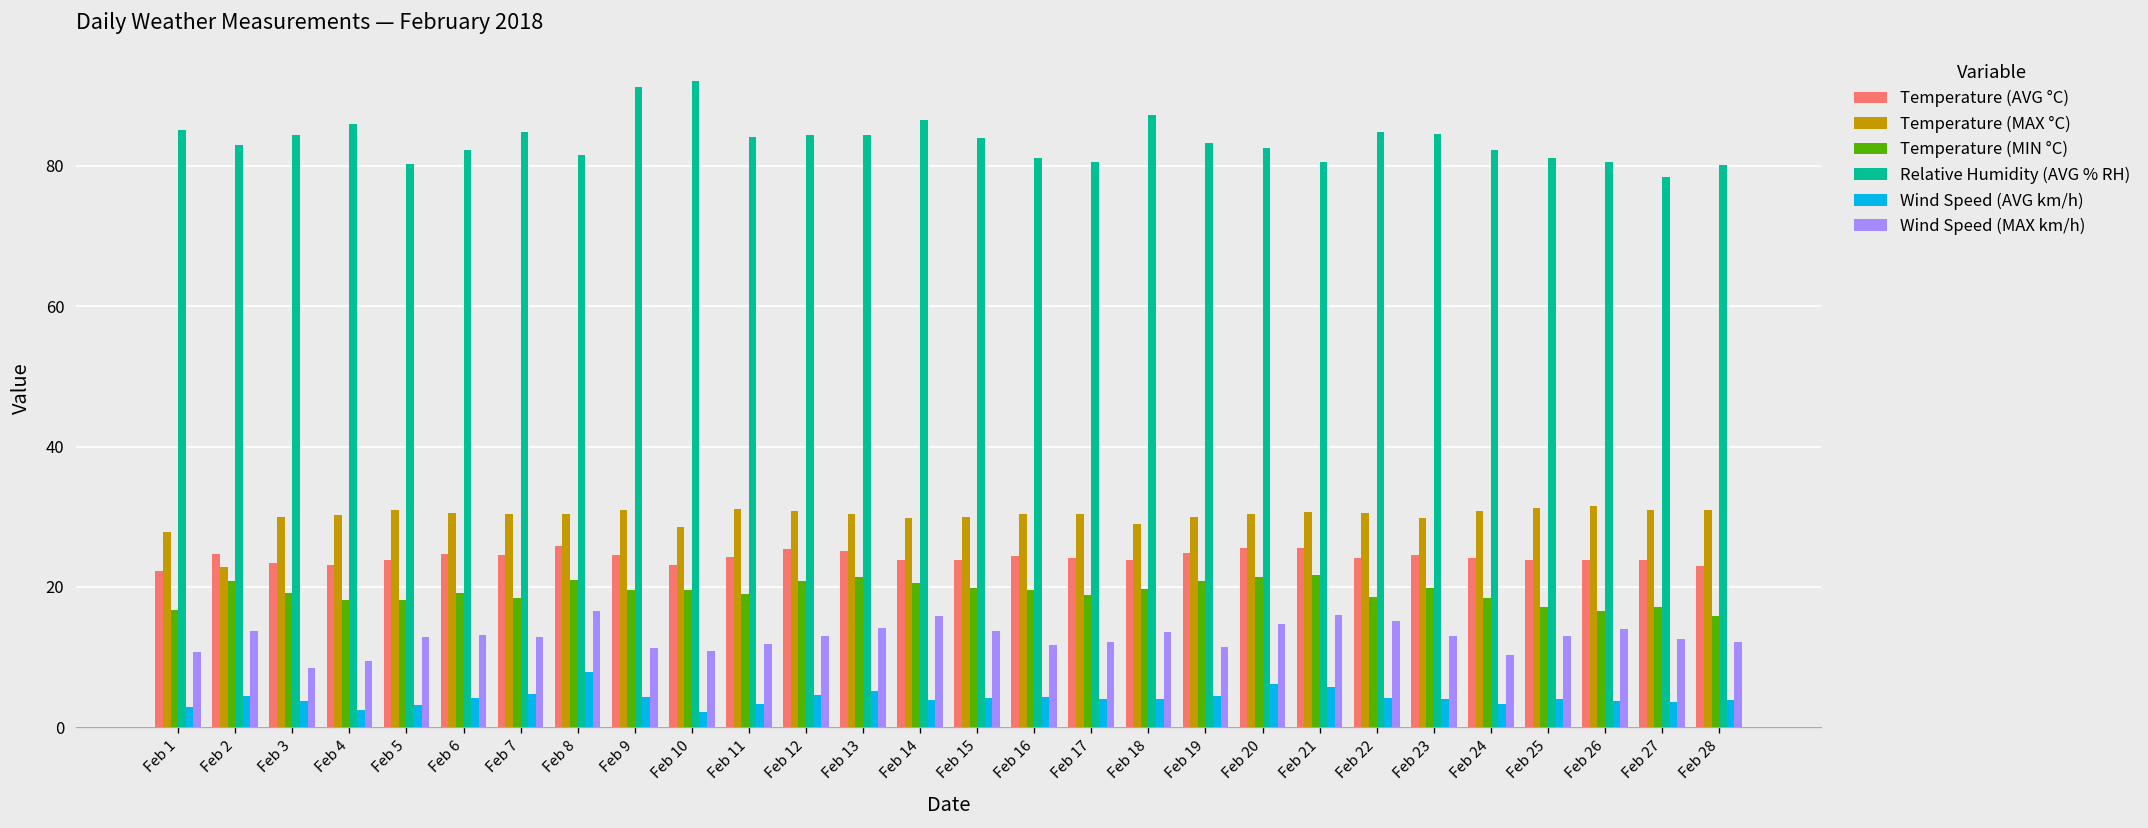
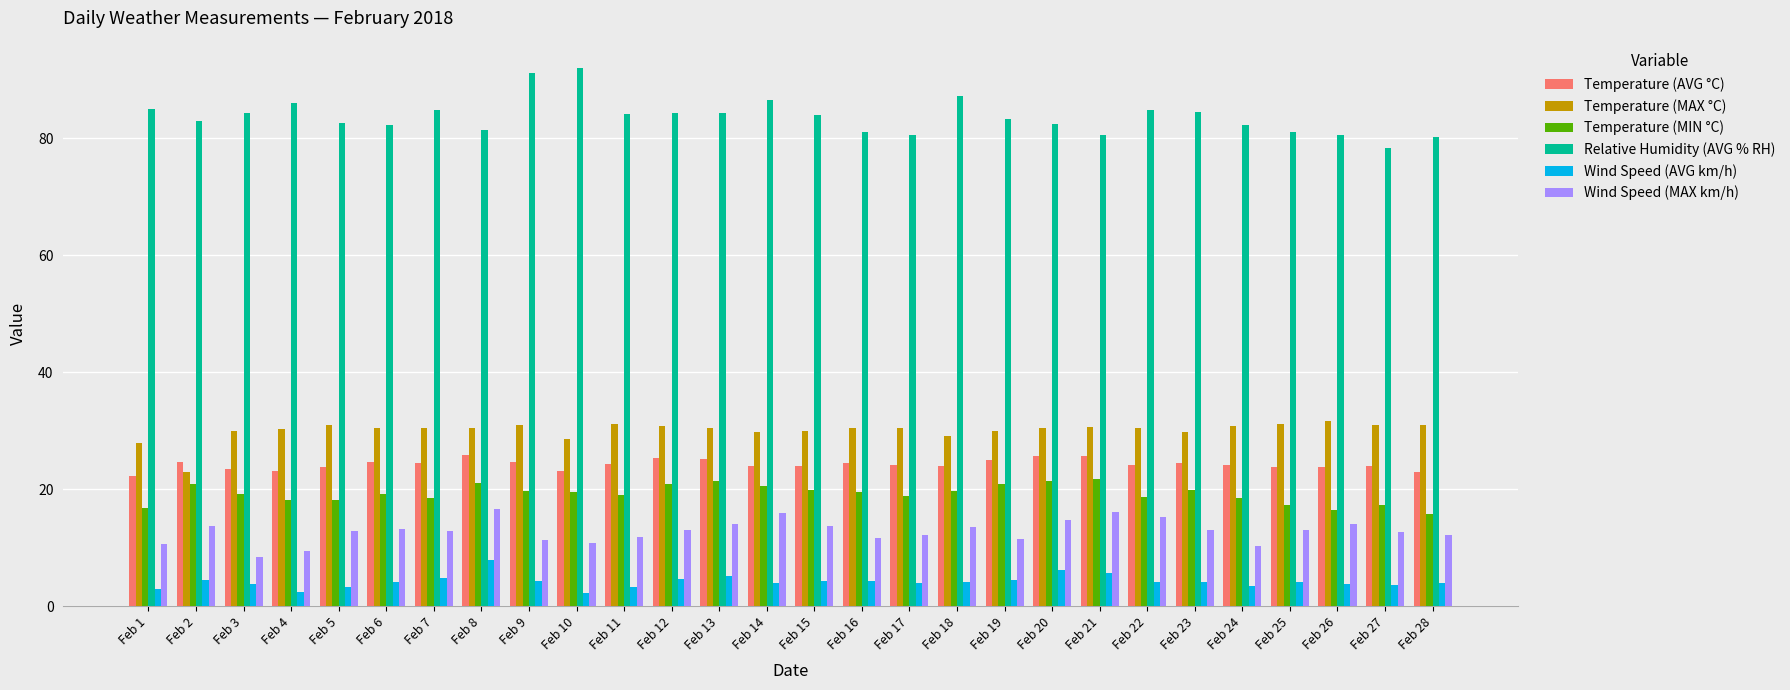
Relative Humidity (AVG % RH), Feb 5: 80 -> 83
